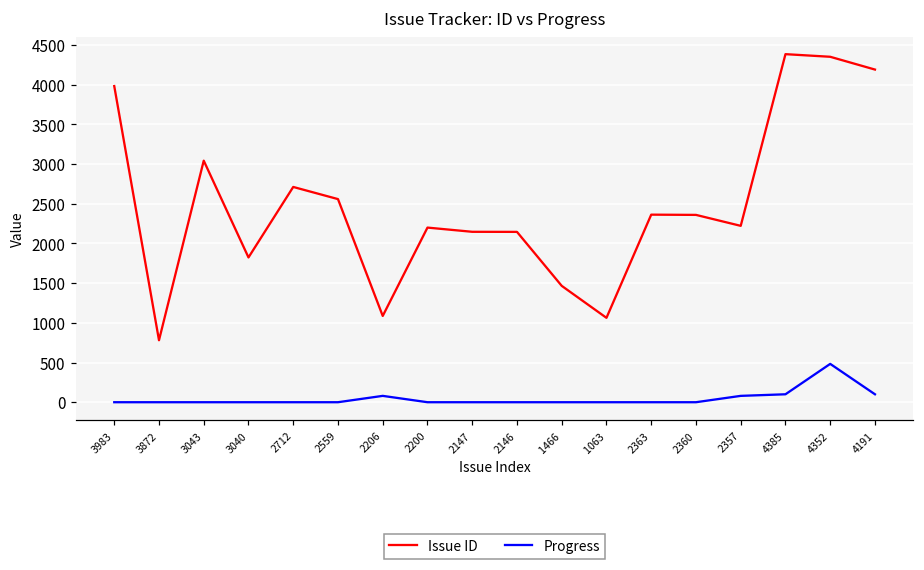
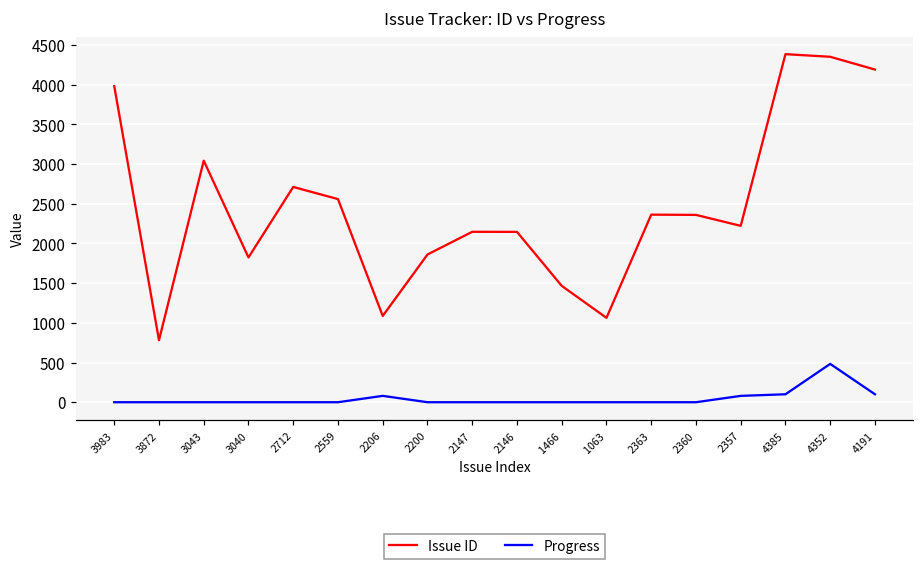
Issue ID, 2200: 2200 -> 1900
